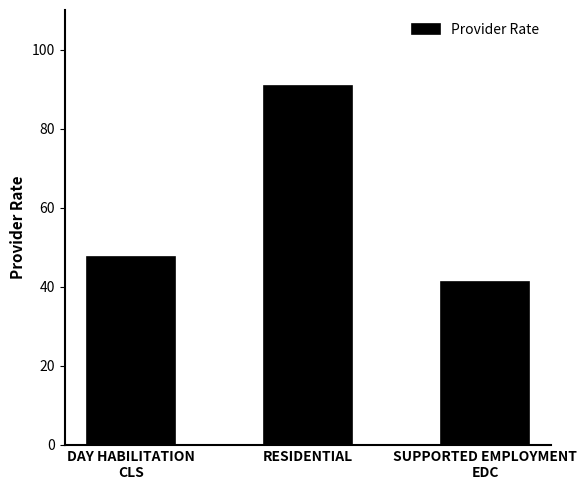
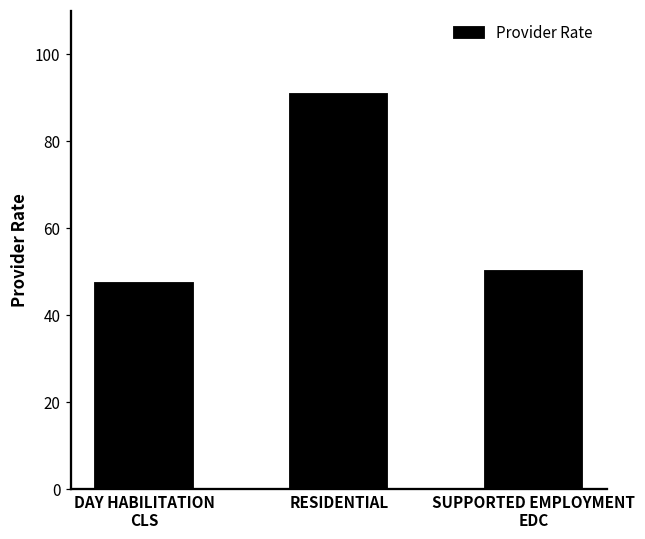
SUPPORTED EMPLOYMENT EDC: 41 -> 50
